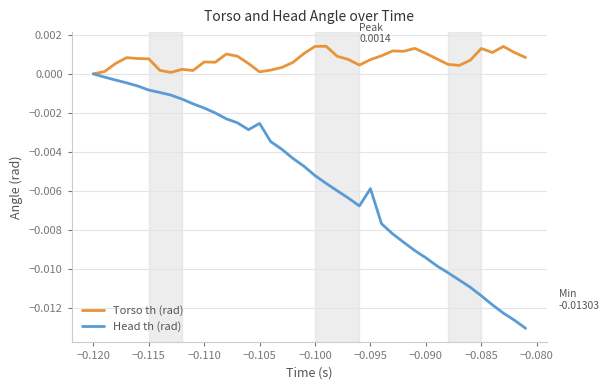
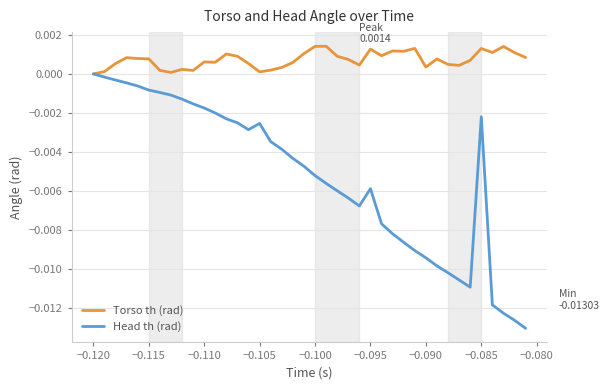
Torso th (rad), −0.095: 0.0007 -> 0.0013
Torso th (rad), −0.090: 0.0010 -> 0.0004
Head th (rad), −0.085: -0.0114 -> -0.0022
